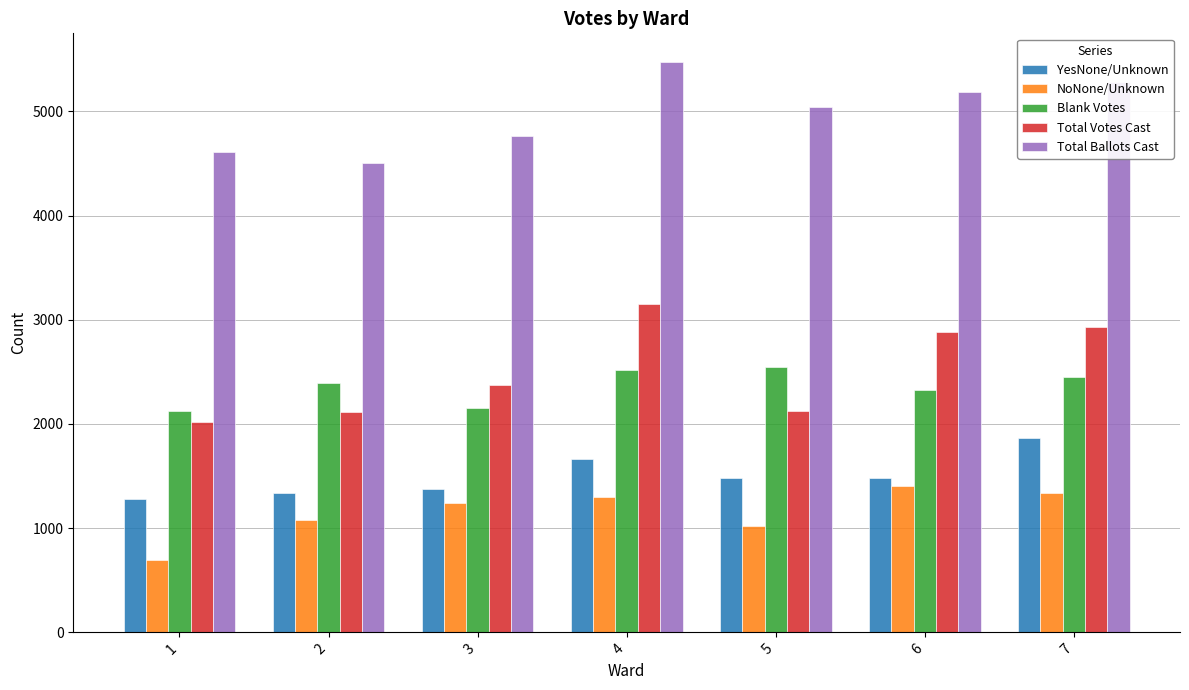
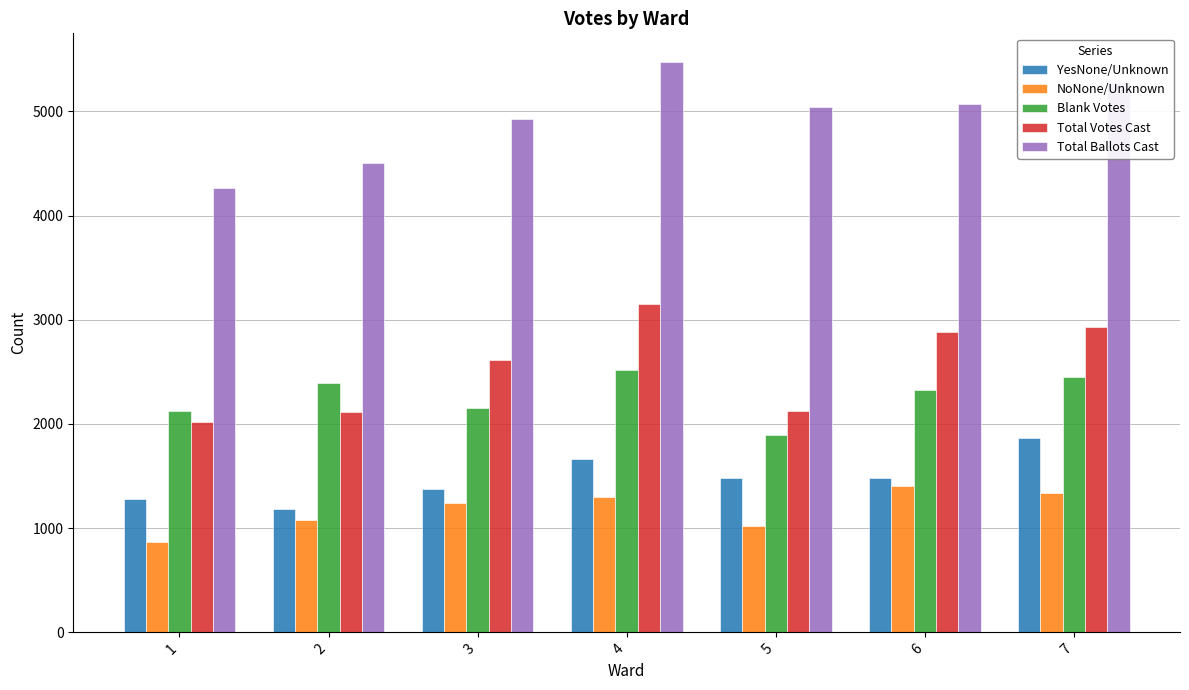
NoNone/Unknown, 1: 700 -> 870
Total Ballots Cast, 1: 4610 -> 4270
YesNone/Unknown, 2: 1340 -> 1180
Total Votes Cast, 3: 2380 -> 2620
Total Ballots Cast, 3: 4770 -> 4930
Blank Votes, 5: 2540 -> 1890
Total Ballots Cast, 6: 5190 -> 5080
